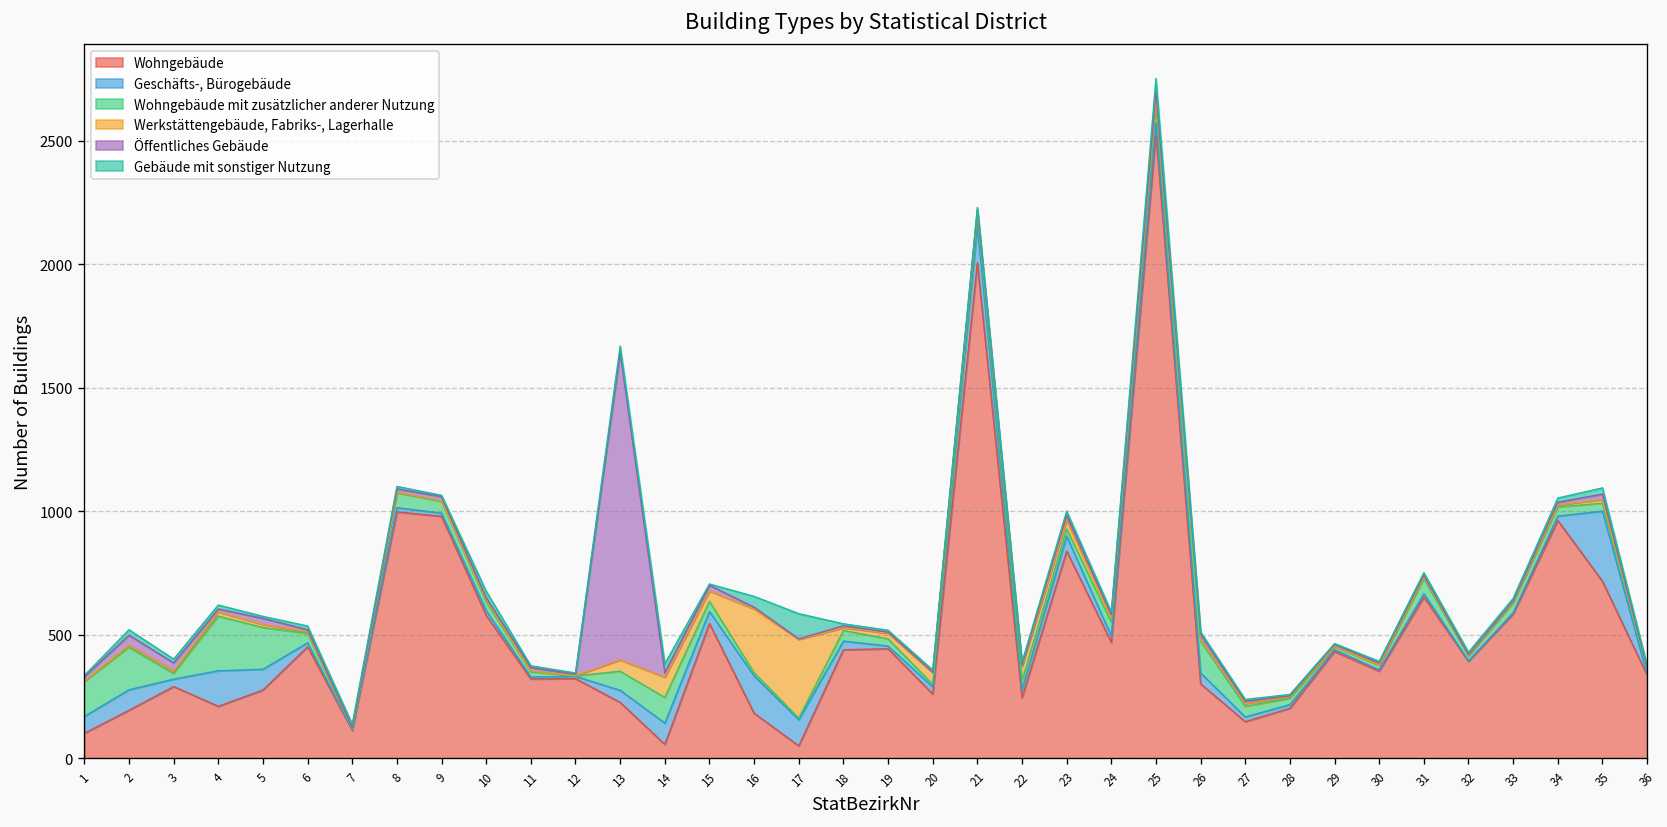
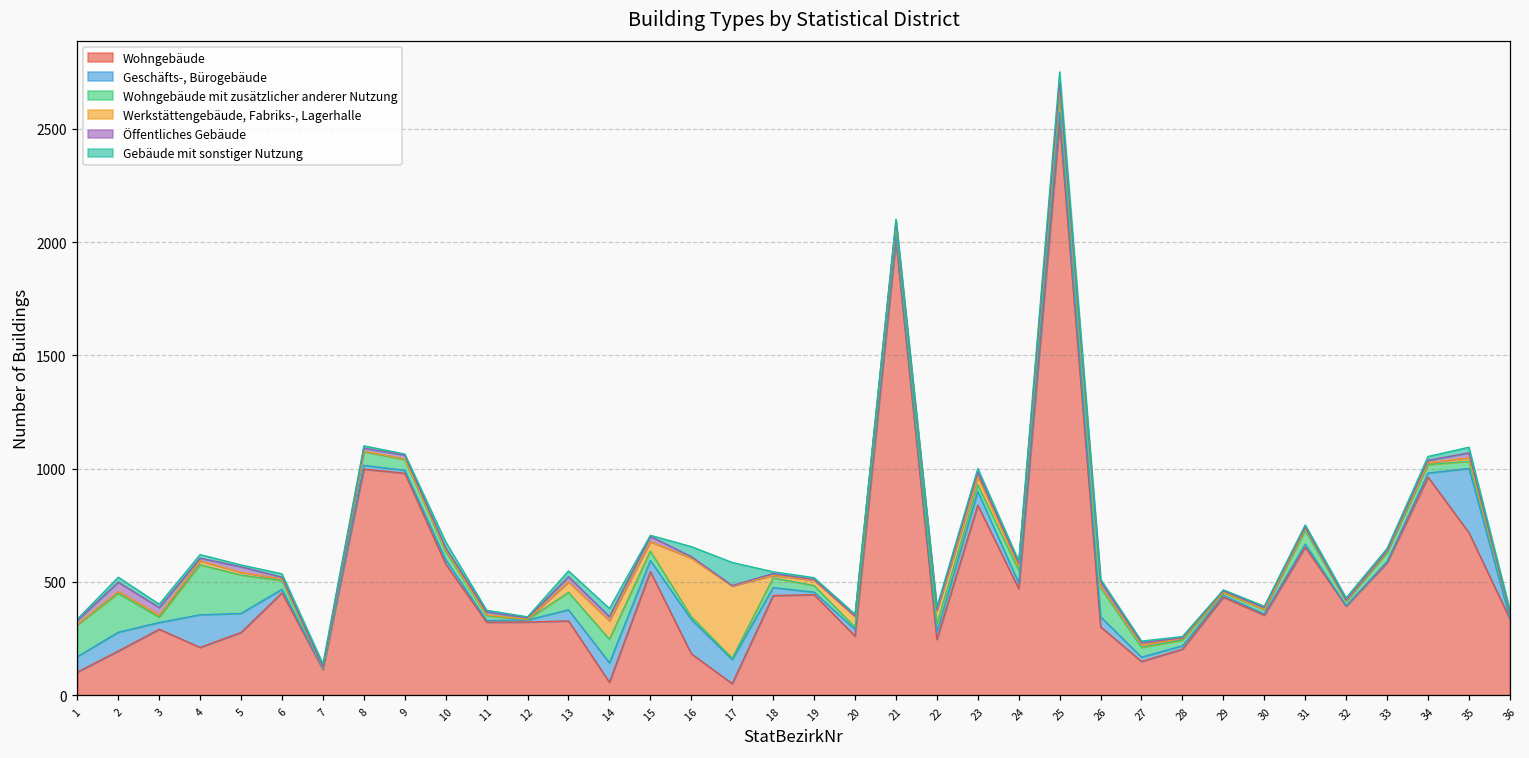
Wohngebäude, 13: 230 -> 330
Öffentliches Gebäude, 13: 1240 -> 20
Geschäfts-, Bürogebäude, 21: 150 -> 20
